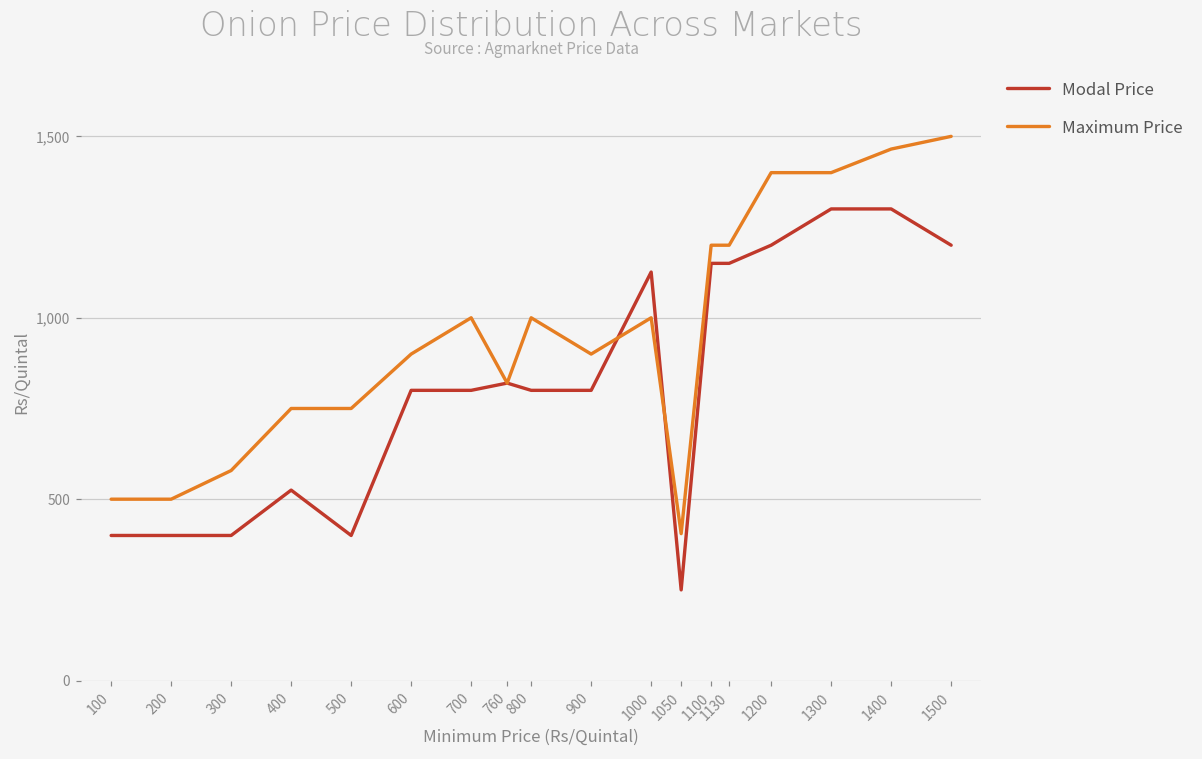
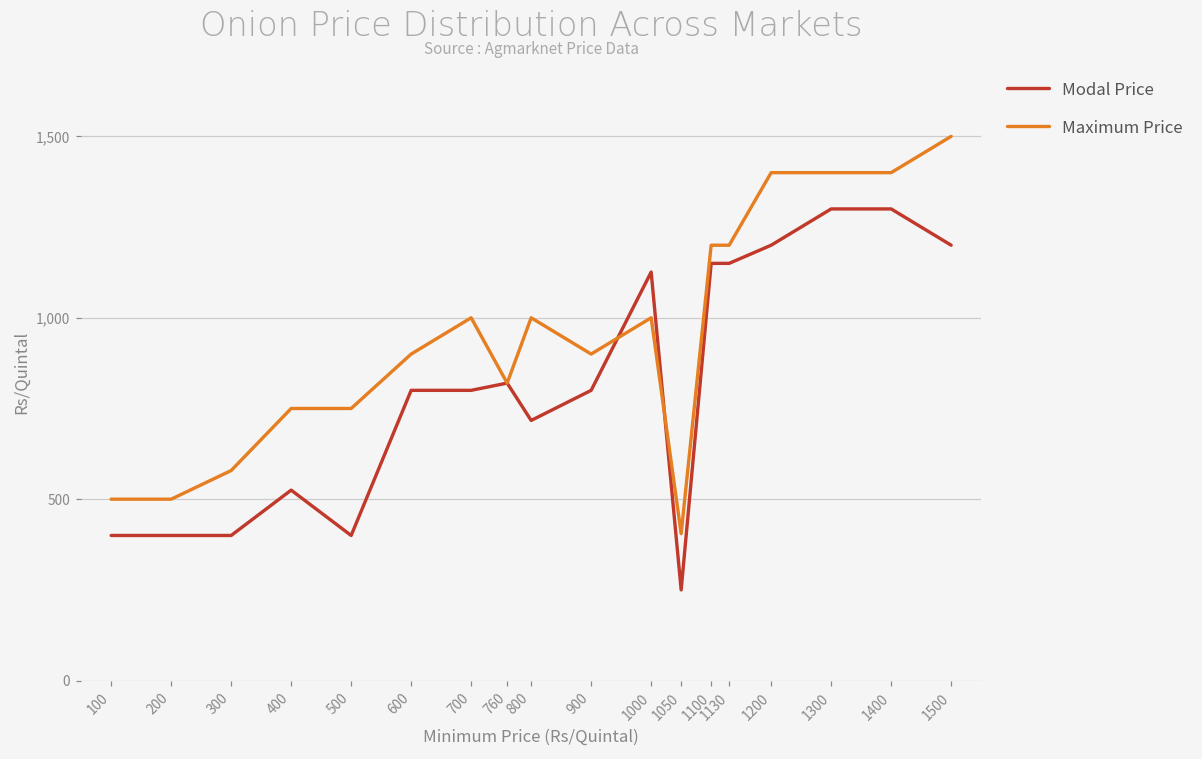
Modal Price, 800: 800 -> 720
Maximum Price, 1400: 1,470 -> 1,400
